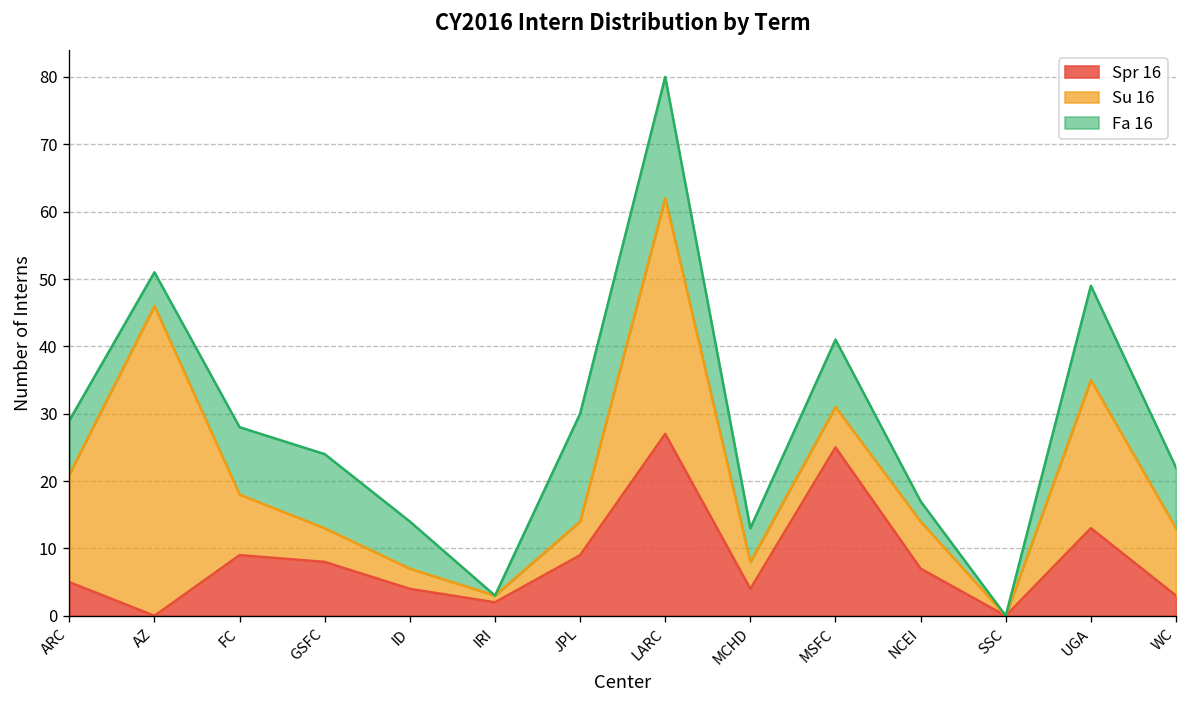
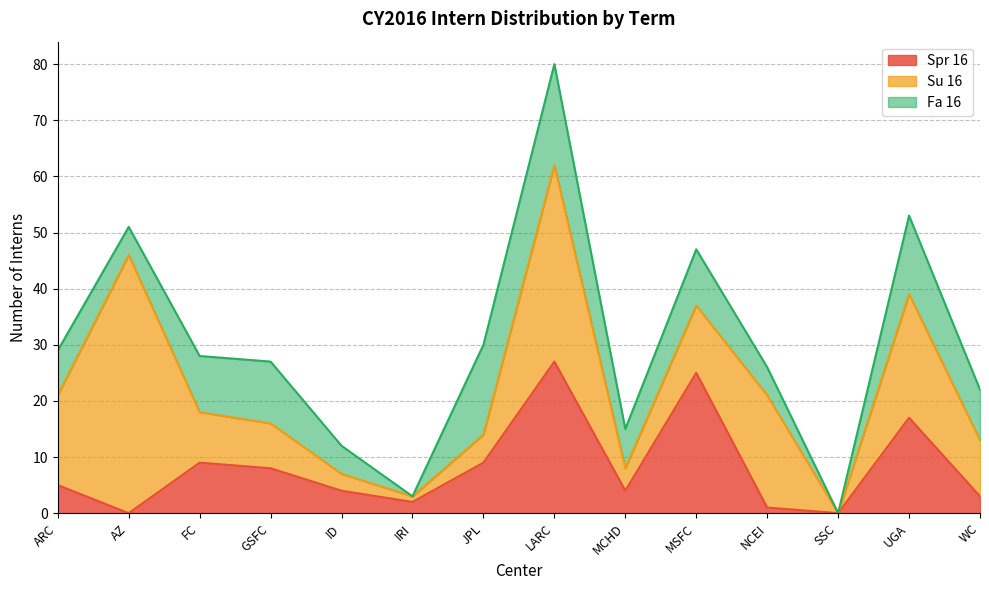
Su 16, GSFC: 5 -> 8
Fa 16, ID: 7 -> 5
Fa 16, MCHD: 5 -> 7
Su 16, MSFC: 6 -> 12
Spr 16, NCEI: 7 -> 1
Su 16, NCEI: 7 -> 20
Fa 16, NCEI: 3 -> 5
Spr 16, UGA: 13 -> 17
